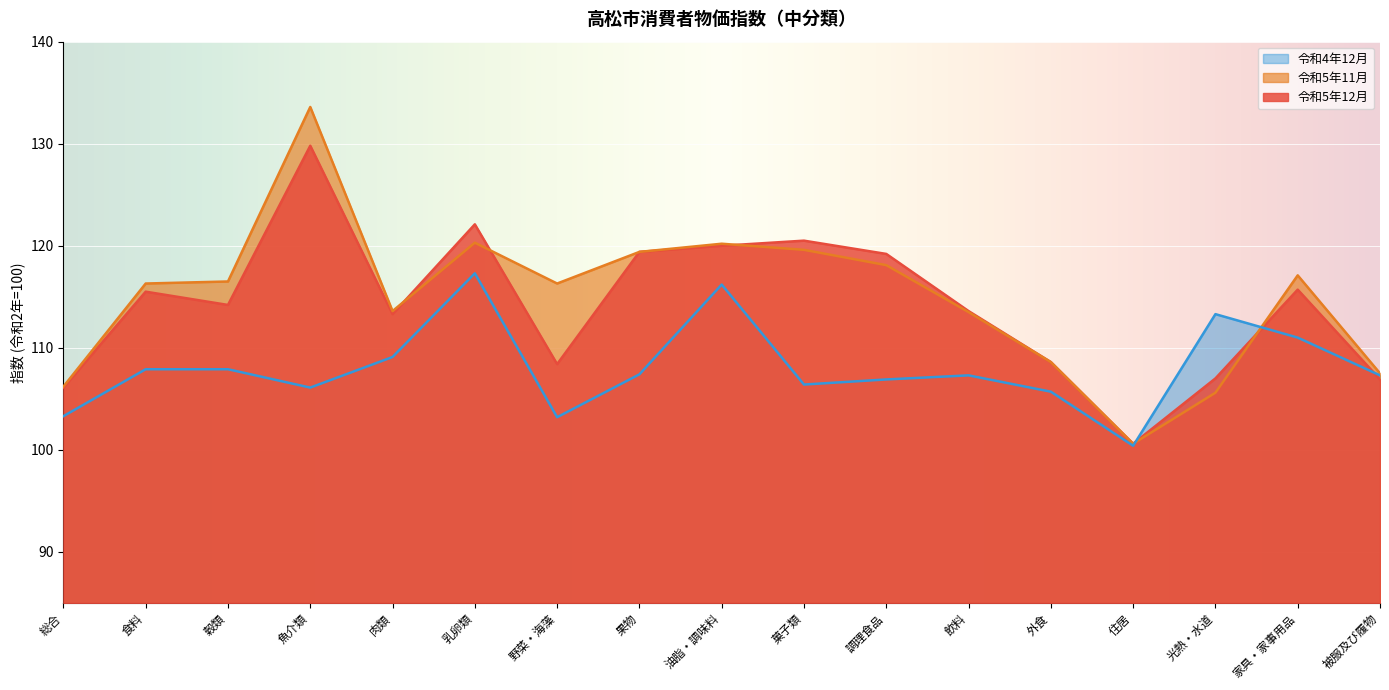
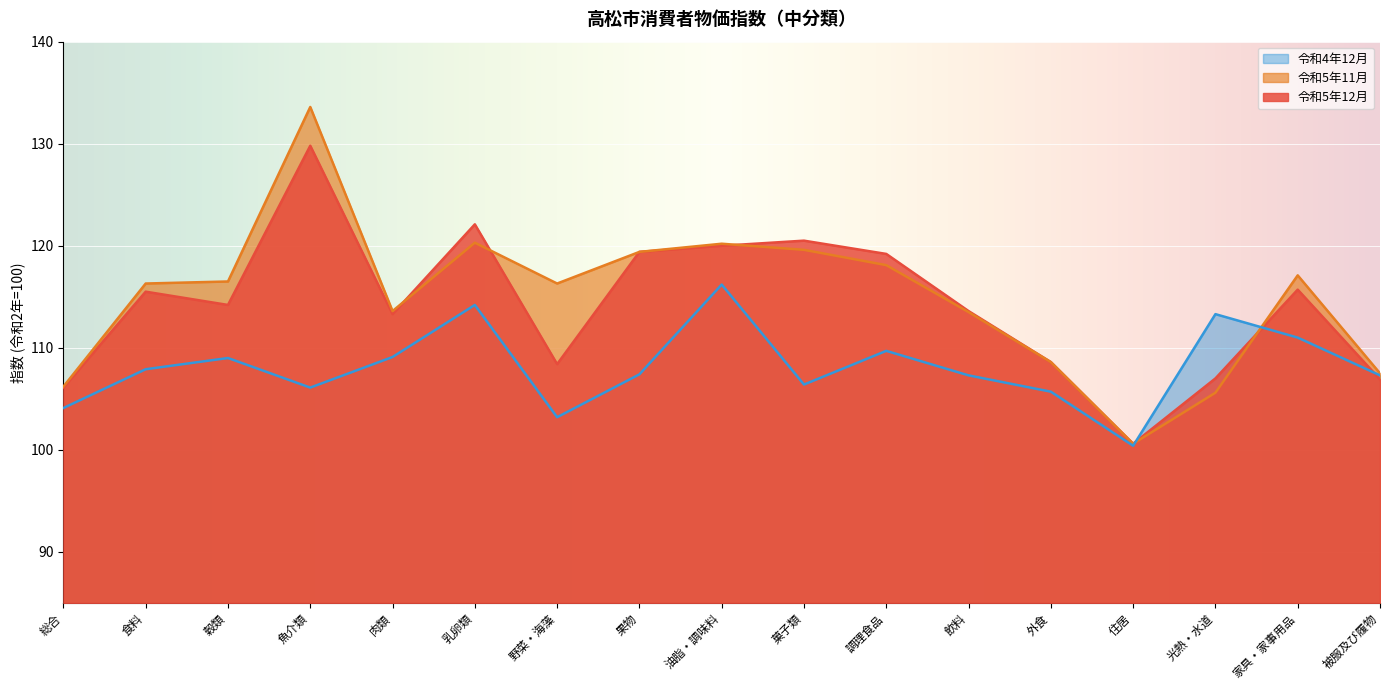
令和4年12月, 総合: 103.3 -> 104.1
令和4年12月, 穀類: 107.9 -> 109.0
令和4年12月, 乳卵類: 117.3 -> 114.2
令和4年12月, 調理食品: 106.9 -> 109.7
